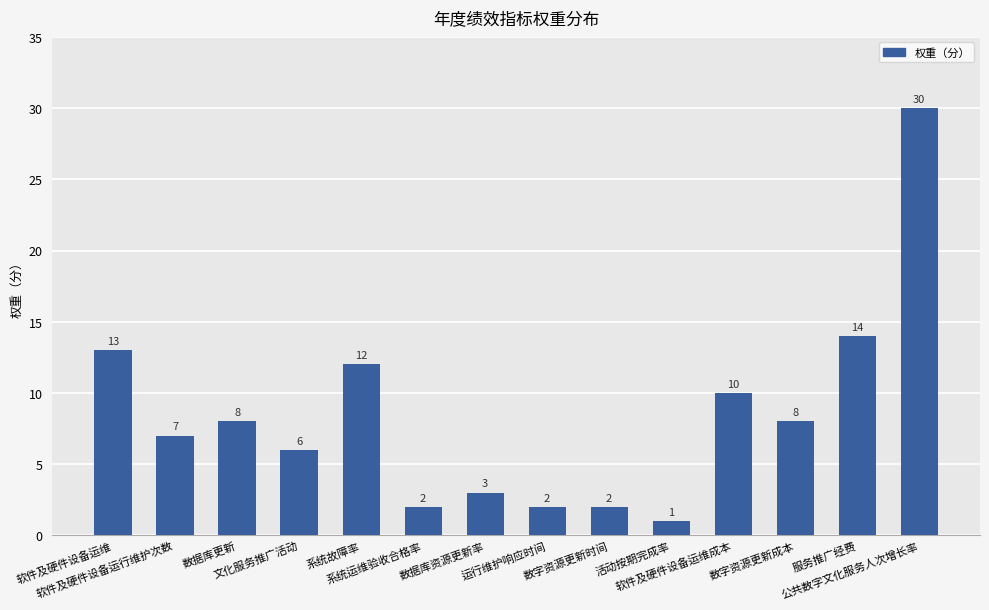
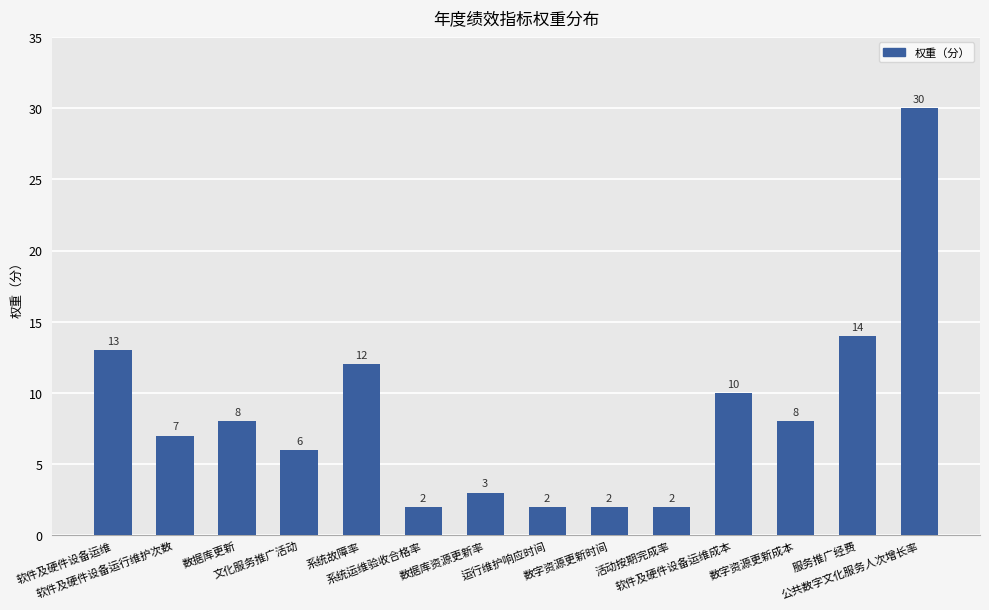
活动按期完成率: 1 -> 2
